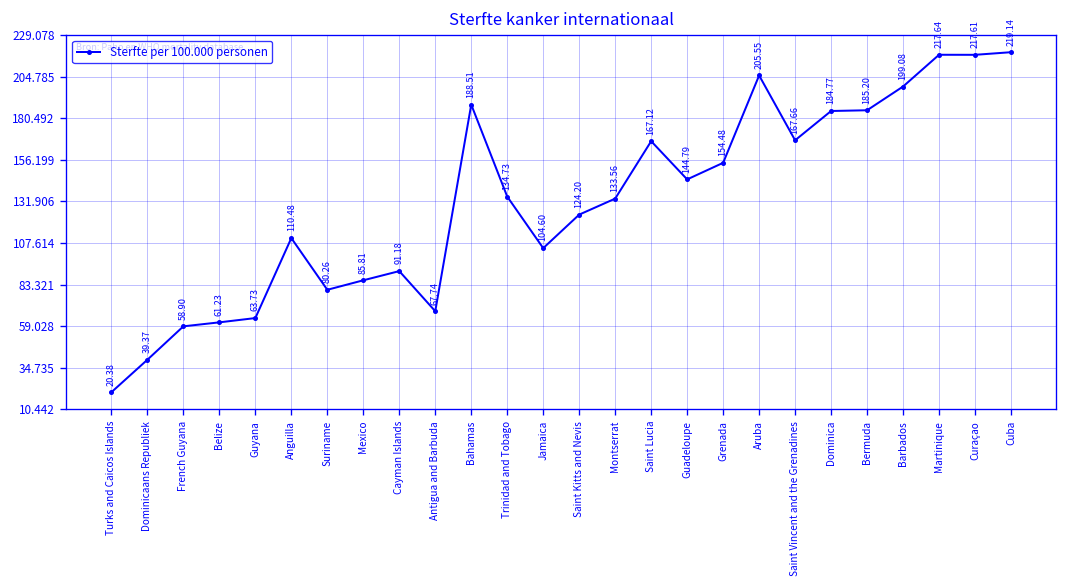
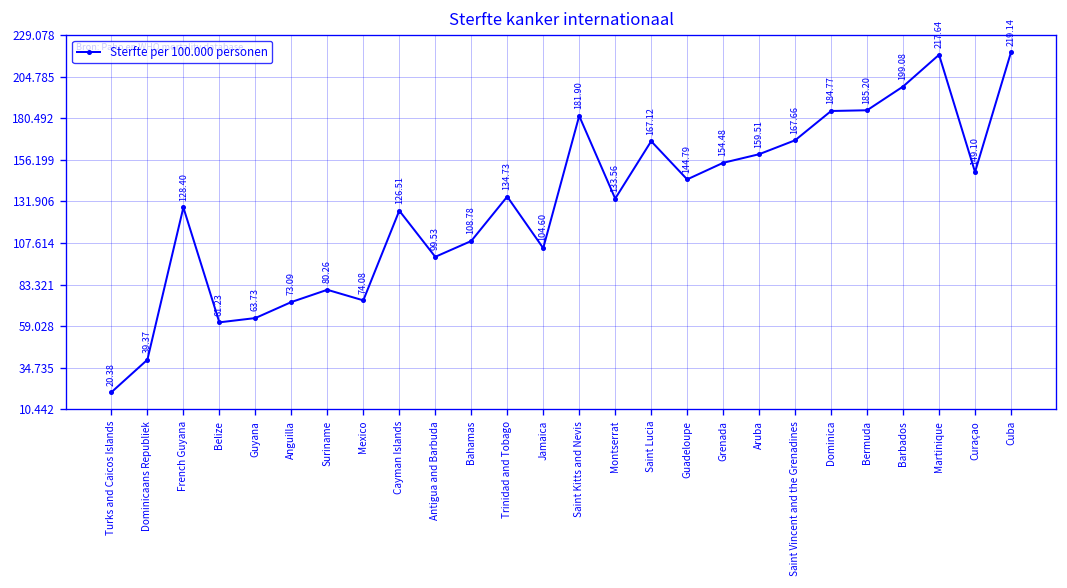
French Guyana: 58.90 -> 128.40
Anguilla: 110.48 -> 73.09
Mexico: 85.81 -> 74.08
Cayman Islands: 91.18 -> 126.51
Antigua and Barbuda: 67.74 -> 99.53
Bahamas: 188.51 -> 108.78
Saint Kitts and Nevis: 124.20 -> 181.90
Aruba: 205.55 -> 159.51
Curaçao: 217.61 -> 149.10
